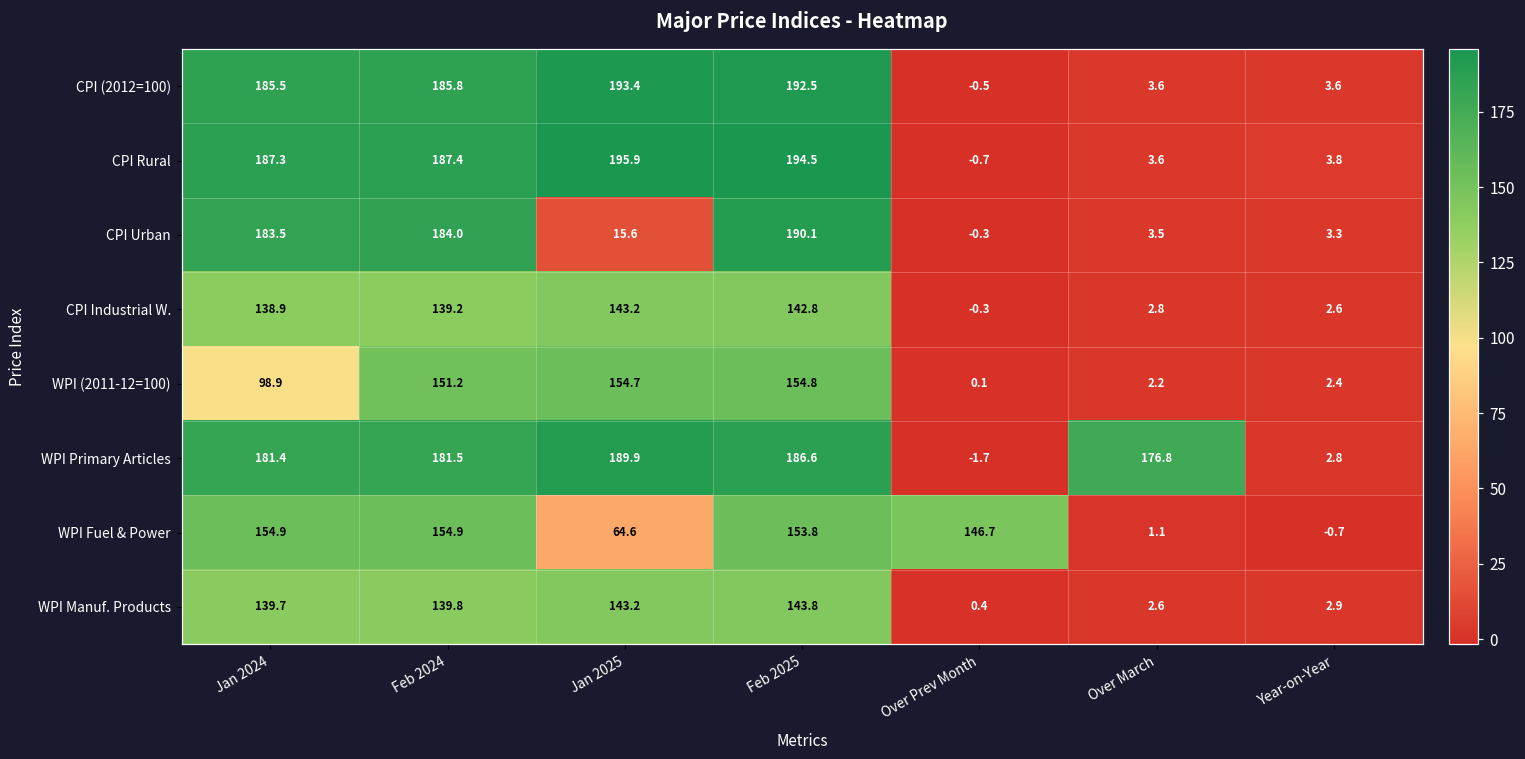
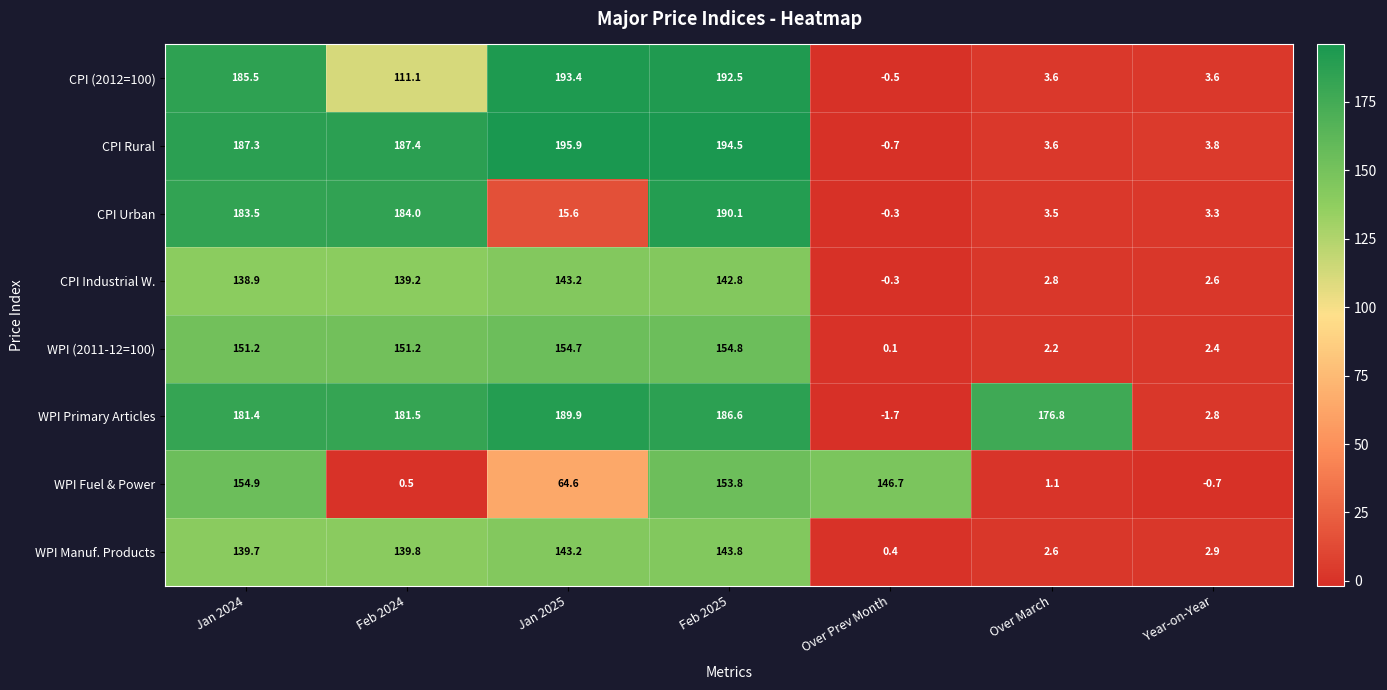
CPI (2012=100), Feb 2024: 185.8 -> 111.1
WPI (2011-12=100), Jan 2024: 98.9 -> 151.2
WPI Fuel & Power, Feb 2024: 154.9 -> 0.5
